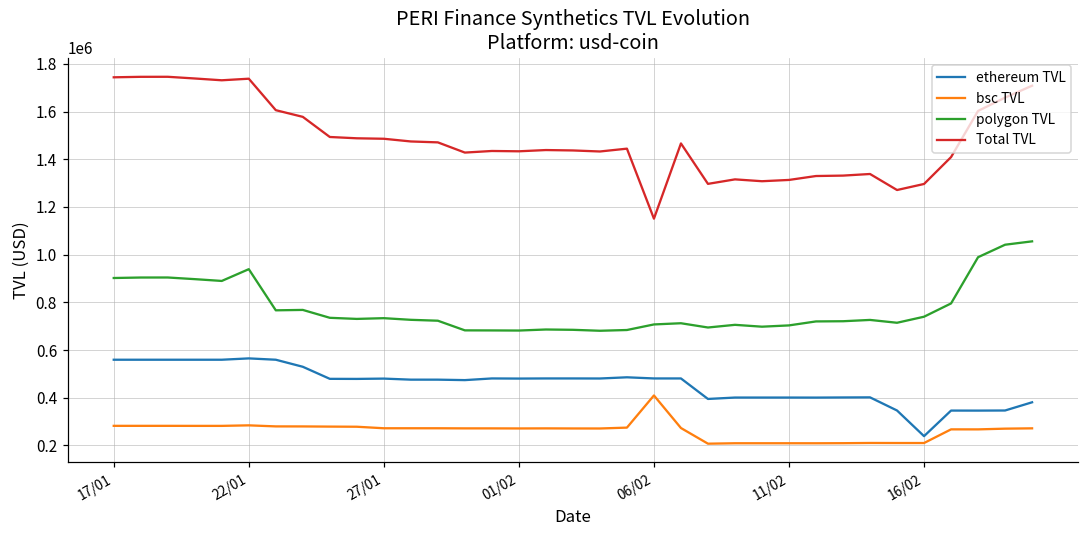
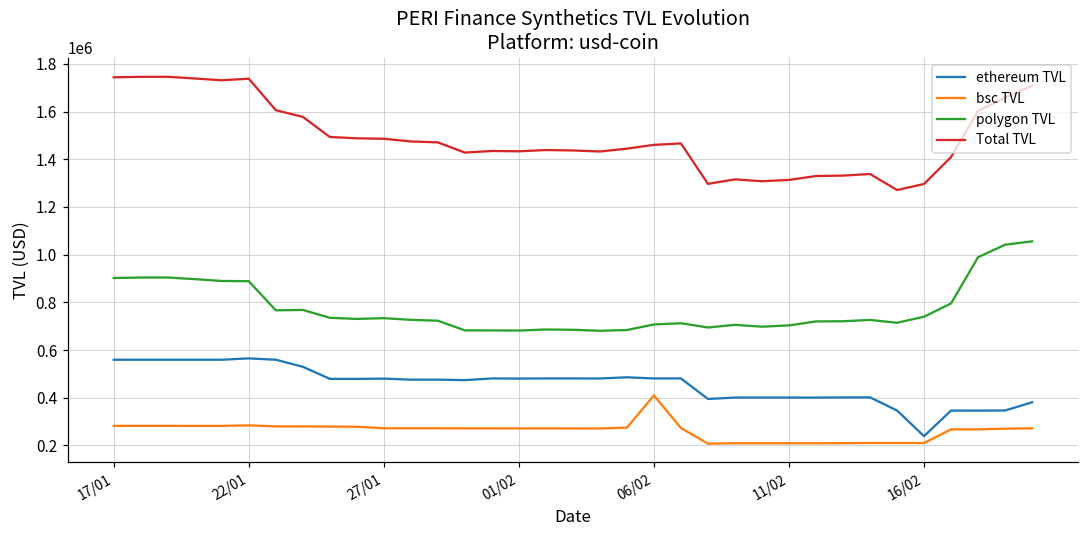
polygon TVL, 22/01: 940000 -> 890000
Total TVL, 06/02: 1150000 -> 1460000
